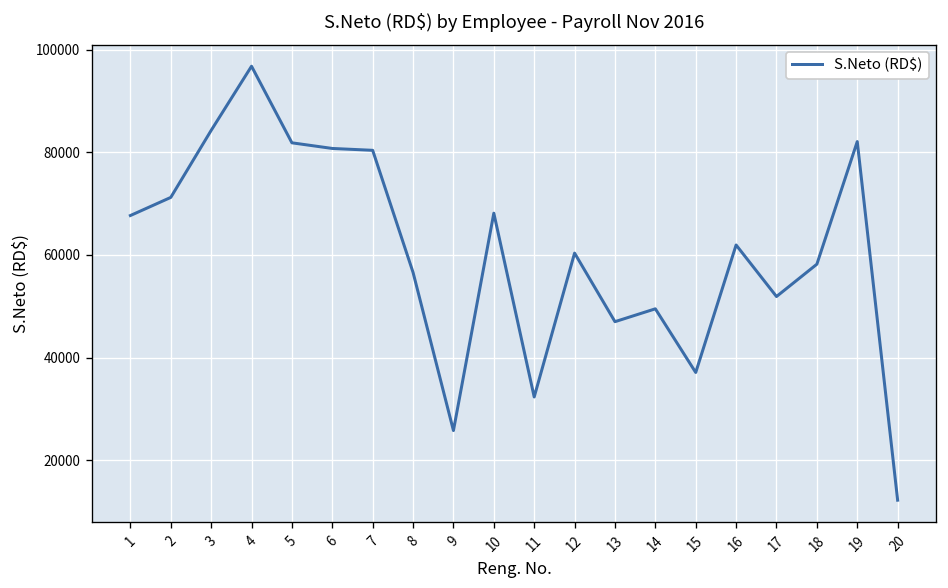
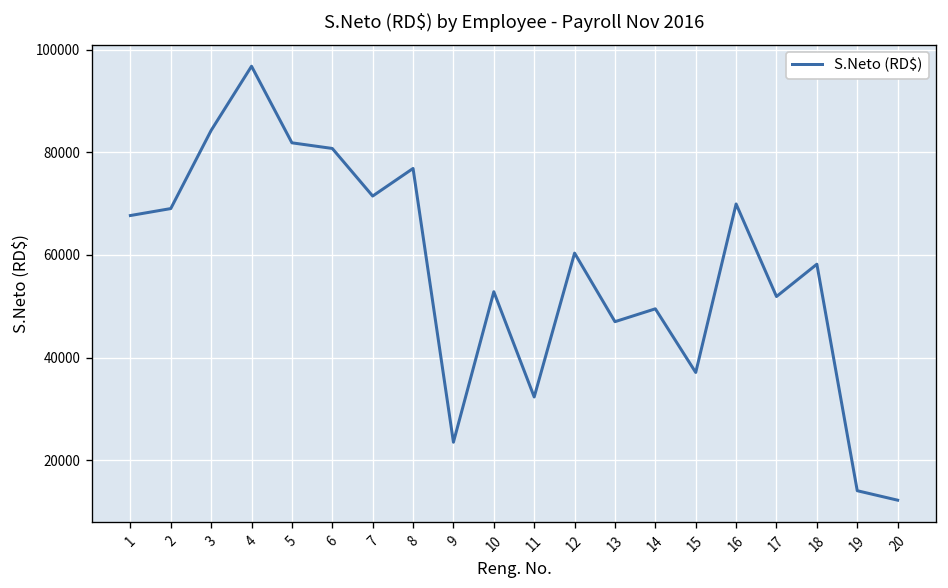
2: 71000 -> 69000
7: 80000 -> 71000
8: 57000 -> 77000
9: 26000 -> 24000
10: 68000 -> 53000
16: 62000 -> 70000
19: 82000 -> 14000
